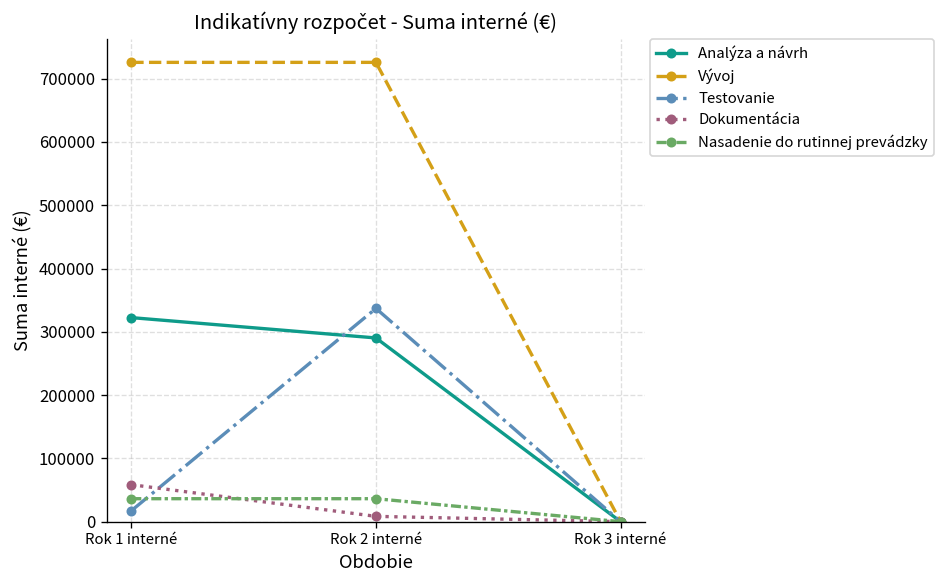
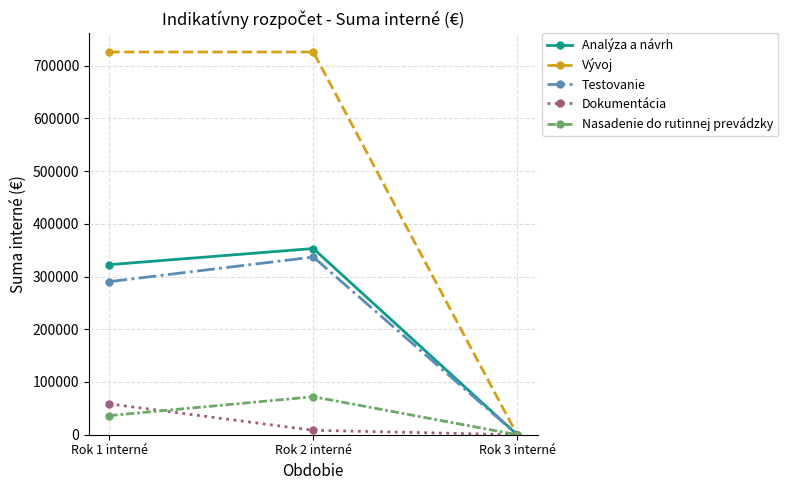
Testovanie, Rok 1 interné: 20000 -> 290000
Analýza a návrh, Rok 2 interné: 290000 -> 350000
Nasadenie do rutinnej prevádzky, Rok 2 interné: 40000 -> 70000
